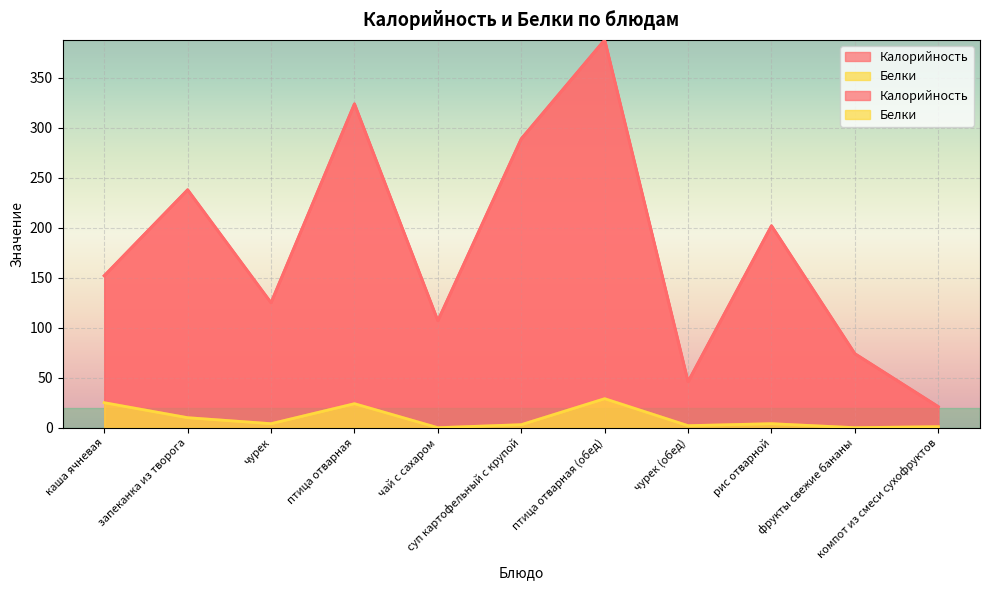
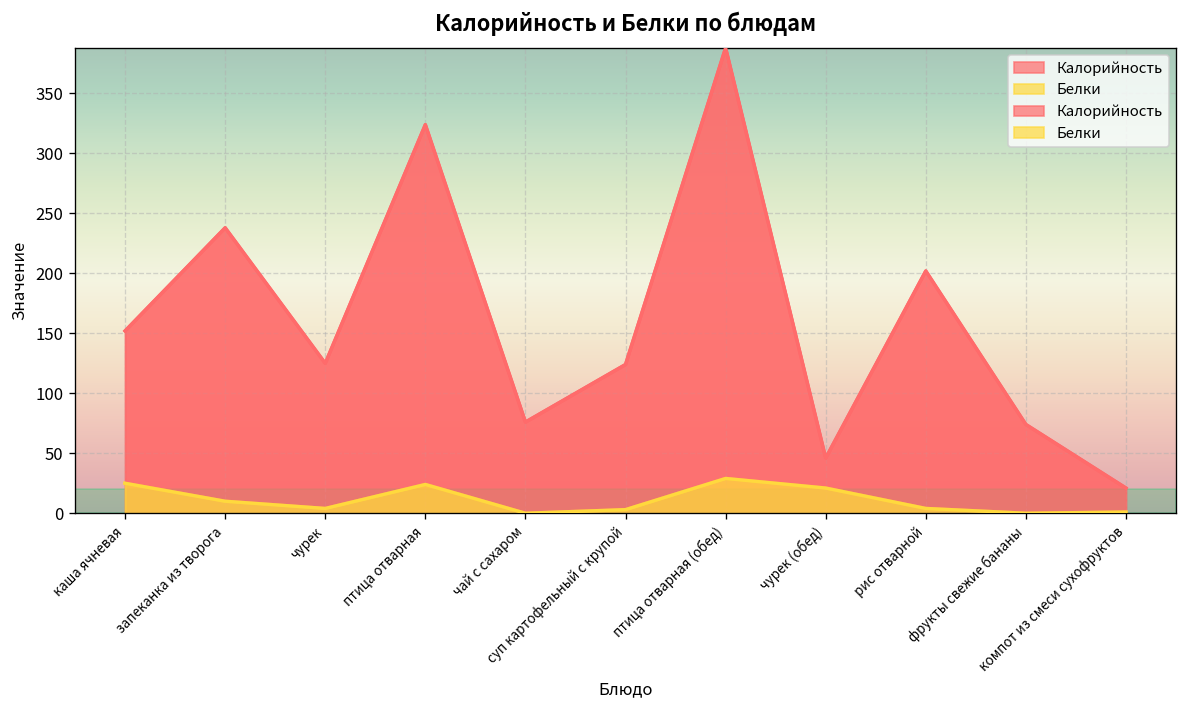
Калорийность, чай с сахаром: 110 -> 80
Калорийность, суп картофельный с крупой: 290 -> 120
Белки, чурек (обед): 0 -> 20
